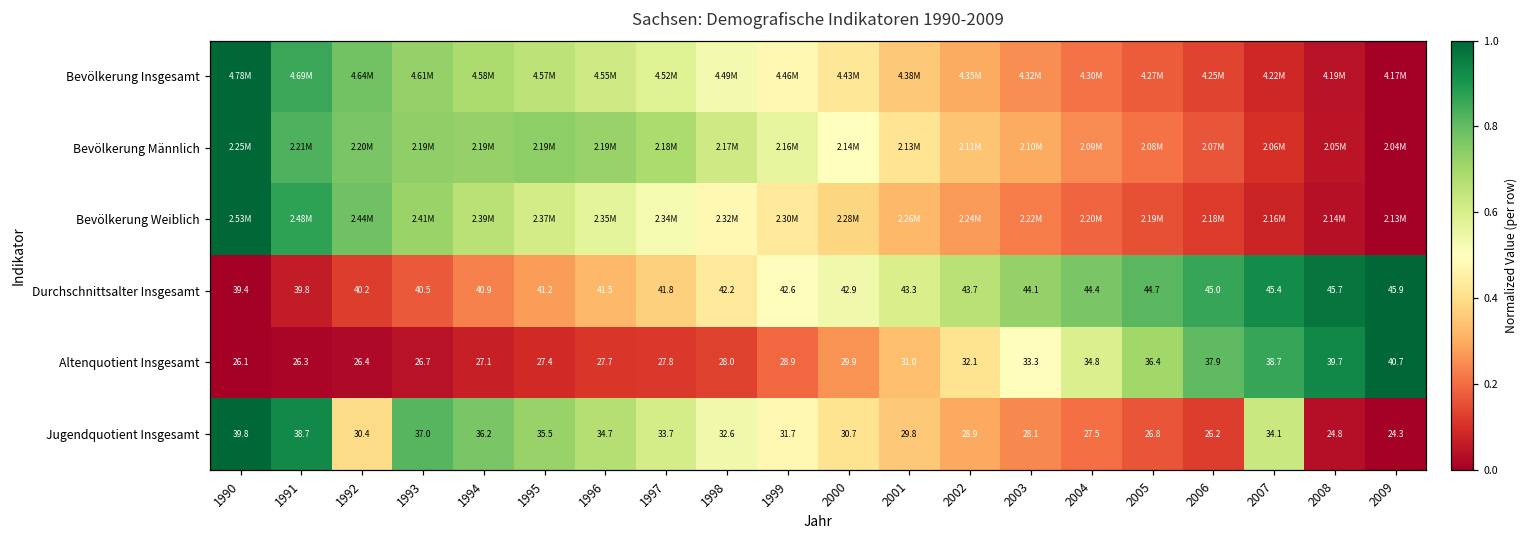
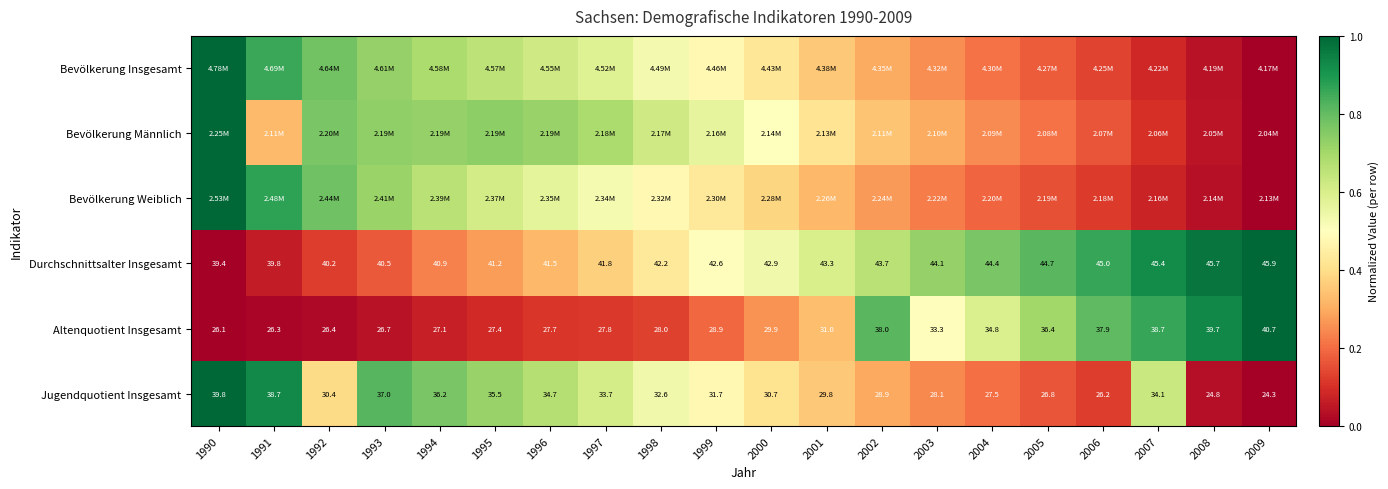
Bevölkerung Männlich, 1991: 2.21M -> 2.11M
Altenquotient Insgesamt, 2002: 32.1 -> 38.0
